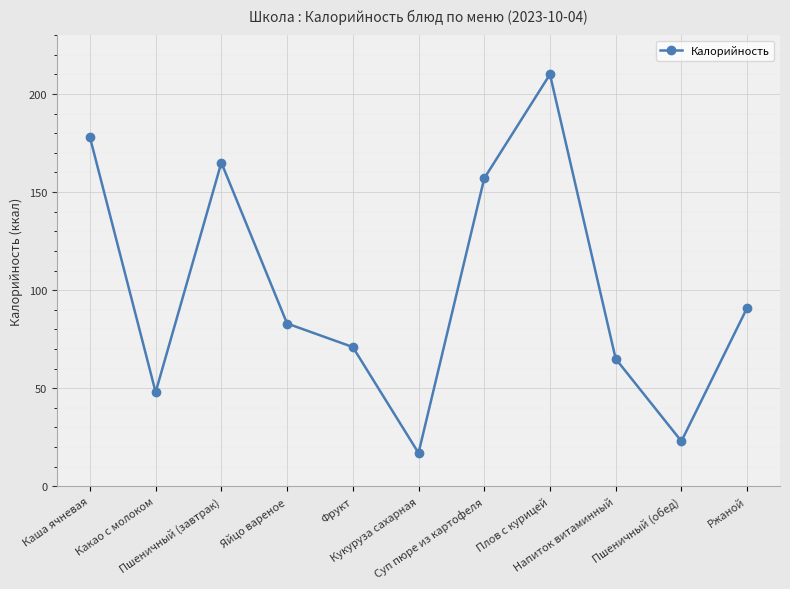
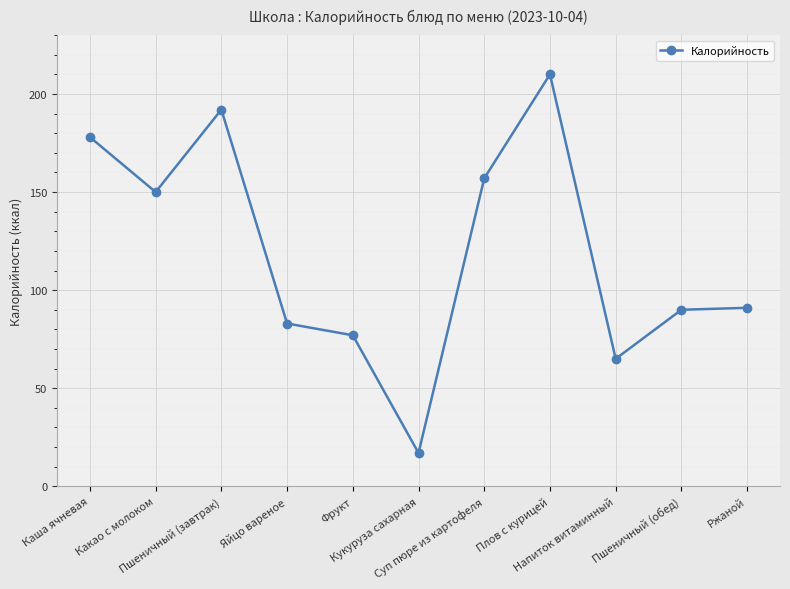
Какао с молоком: 48 -> 150
Пшеничный (завтрак): 165 -> 192
Фрукт: 71 -> 77
Пшеничный (обед): 23 -> 90
